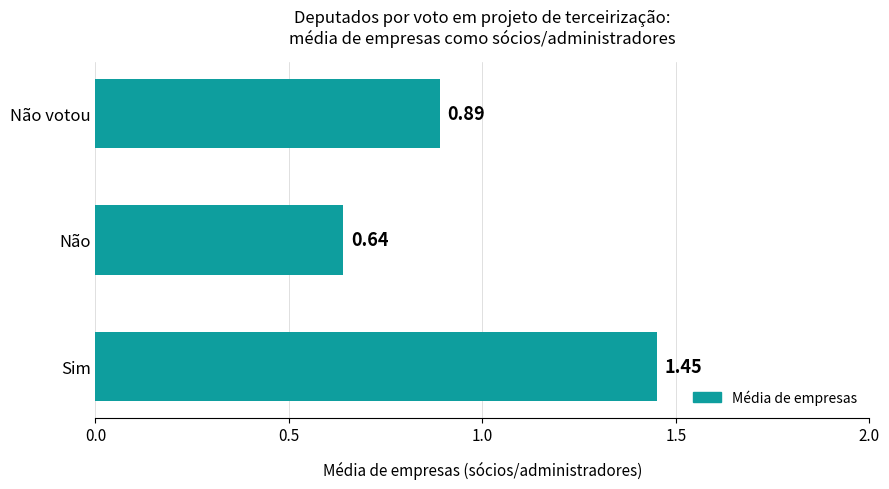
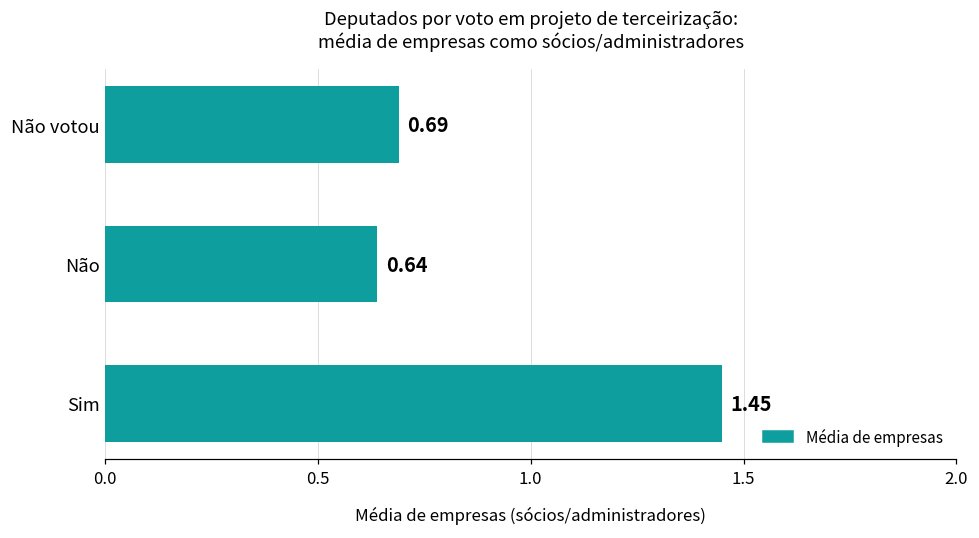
Não votou: 0.89 -> 0.69
